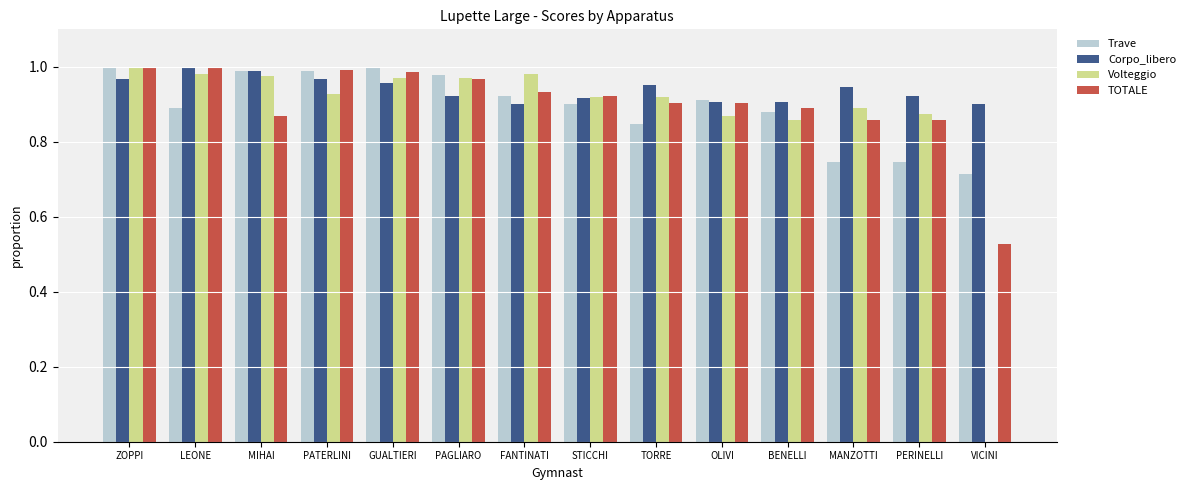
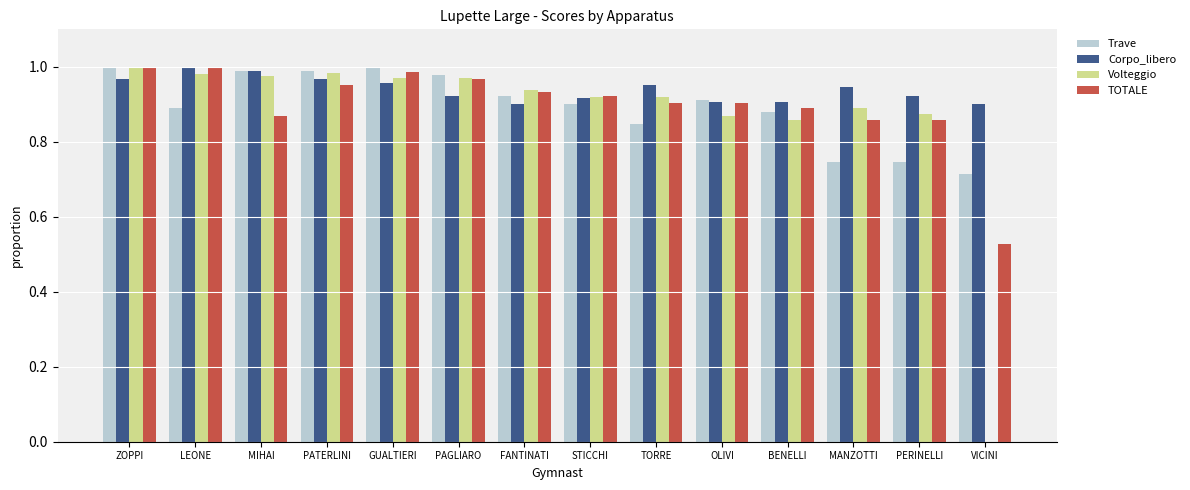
Volteggio, PATERLINI: 0.93 -> 0.98
TOTALE, PATERLINI: 0.99 -> 0.95
Volteggio, FANTINATI: 0.98 -> 0.94
